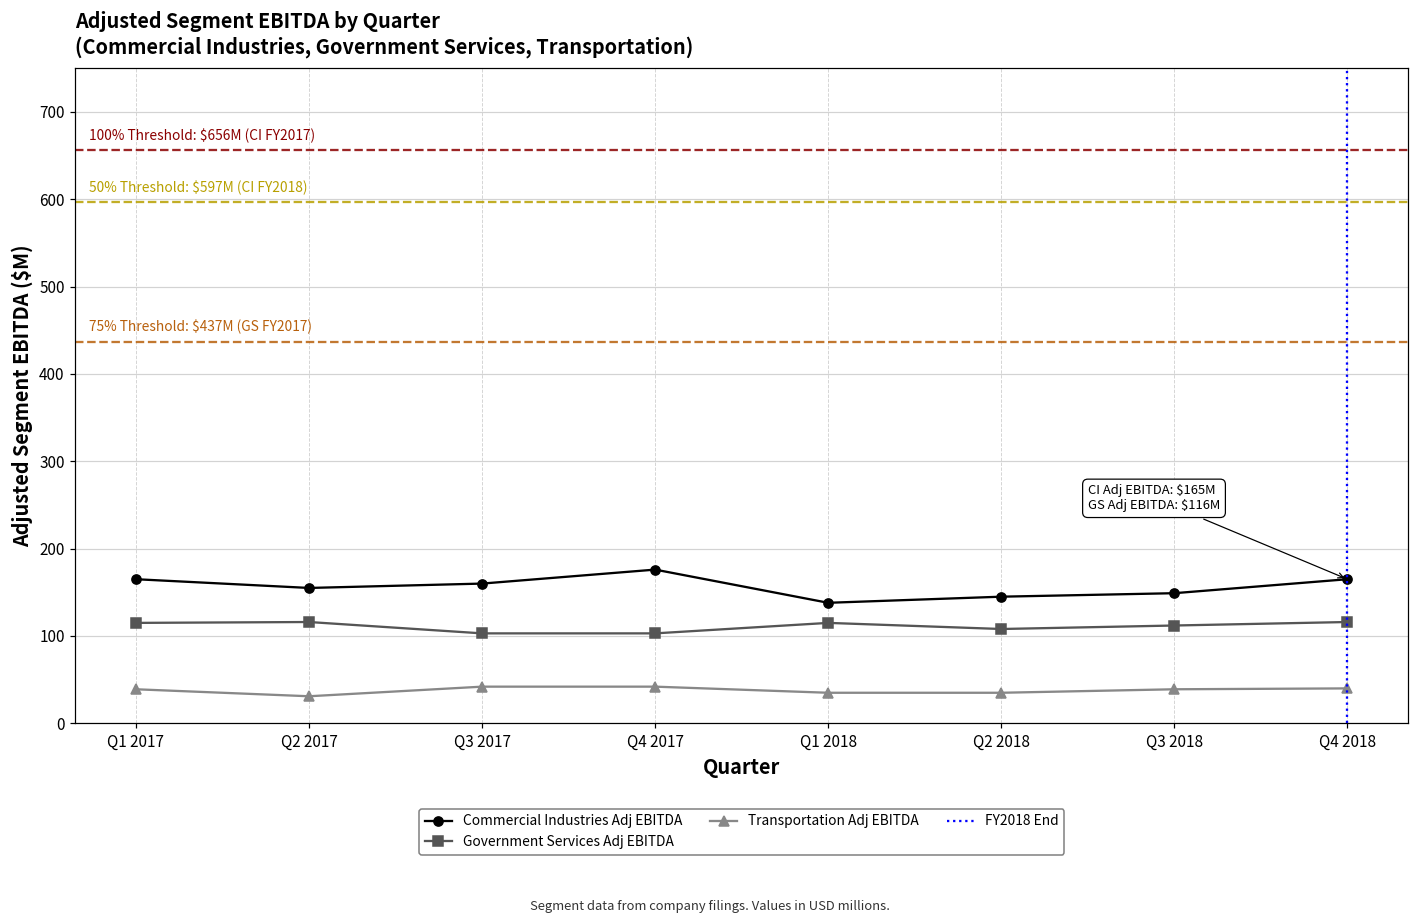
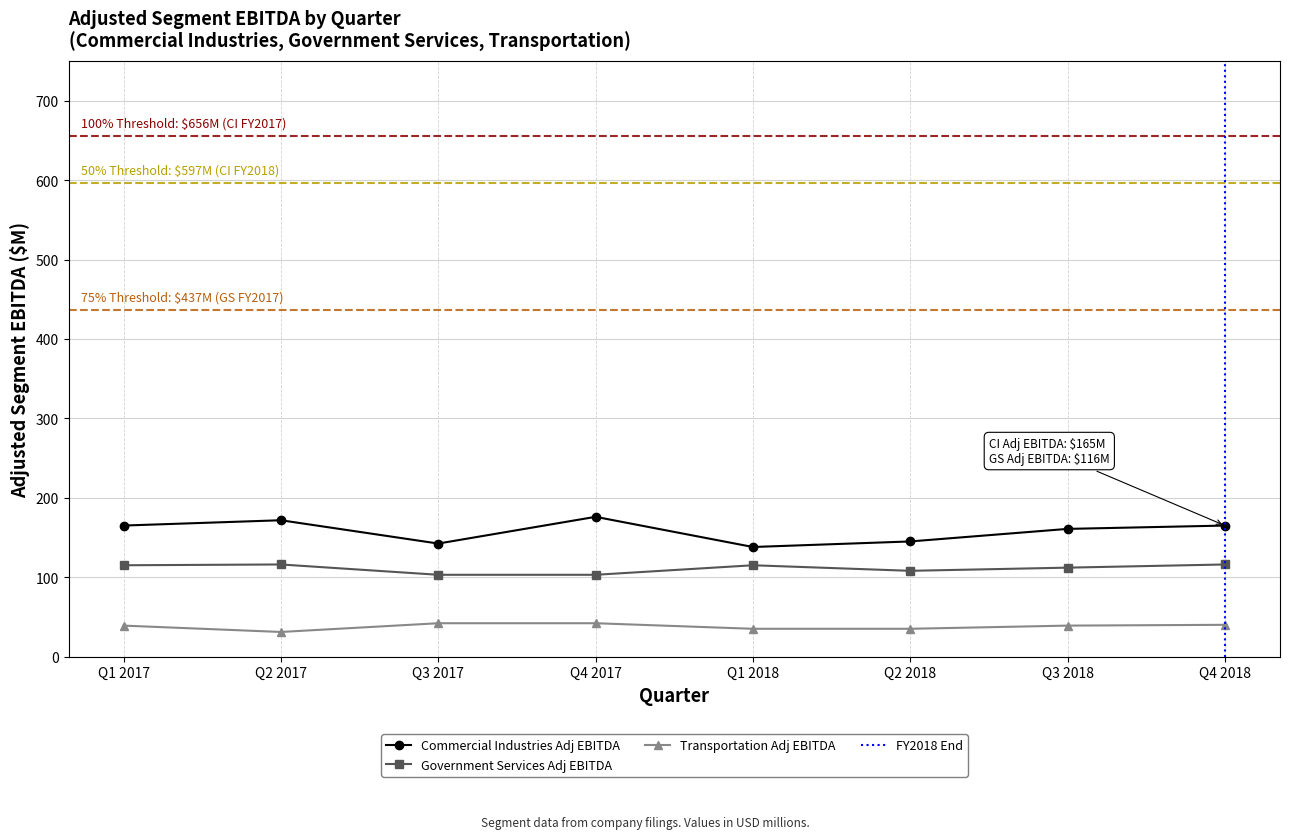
Commercial Industries Adj EBITDA, Q2 2017: 160 -> 170
Commercial Industries Adj EBITDA, Q3 2017: 160 -> 140
Commercial Industries Adj EBITDA, Q3 2018: 150 -> 160
